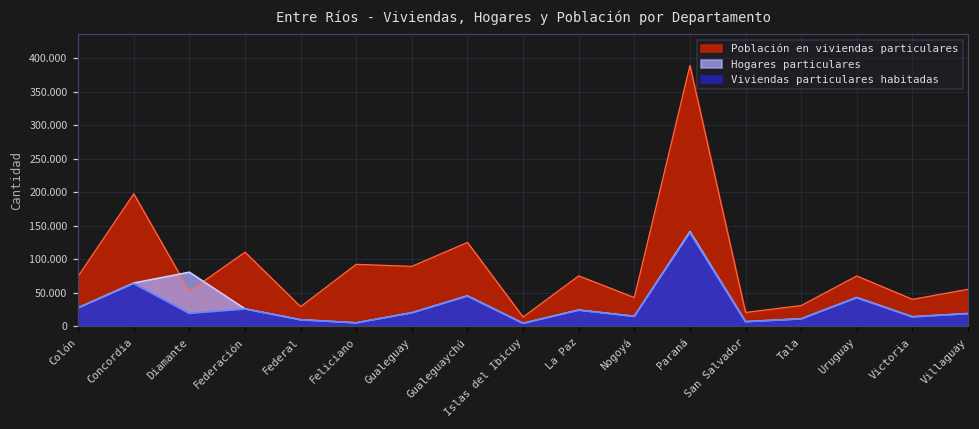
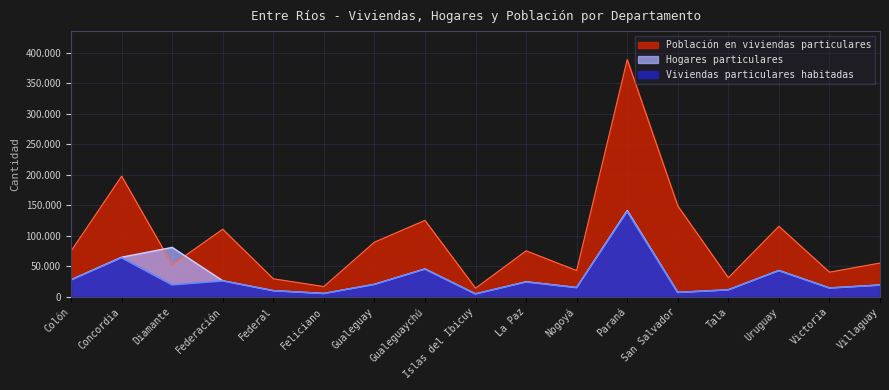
Población en viviendas particulares, Feliciano: 90 -> 20
Población en viviendas particulares, San Salvador: 20 -> 150
Población en viviendas particulares, Uruguay: 80 -> 120
